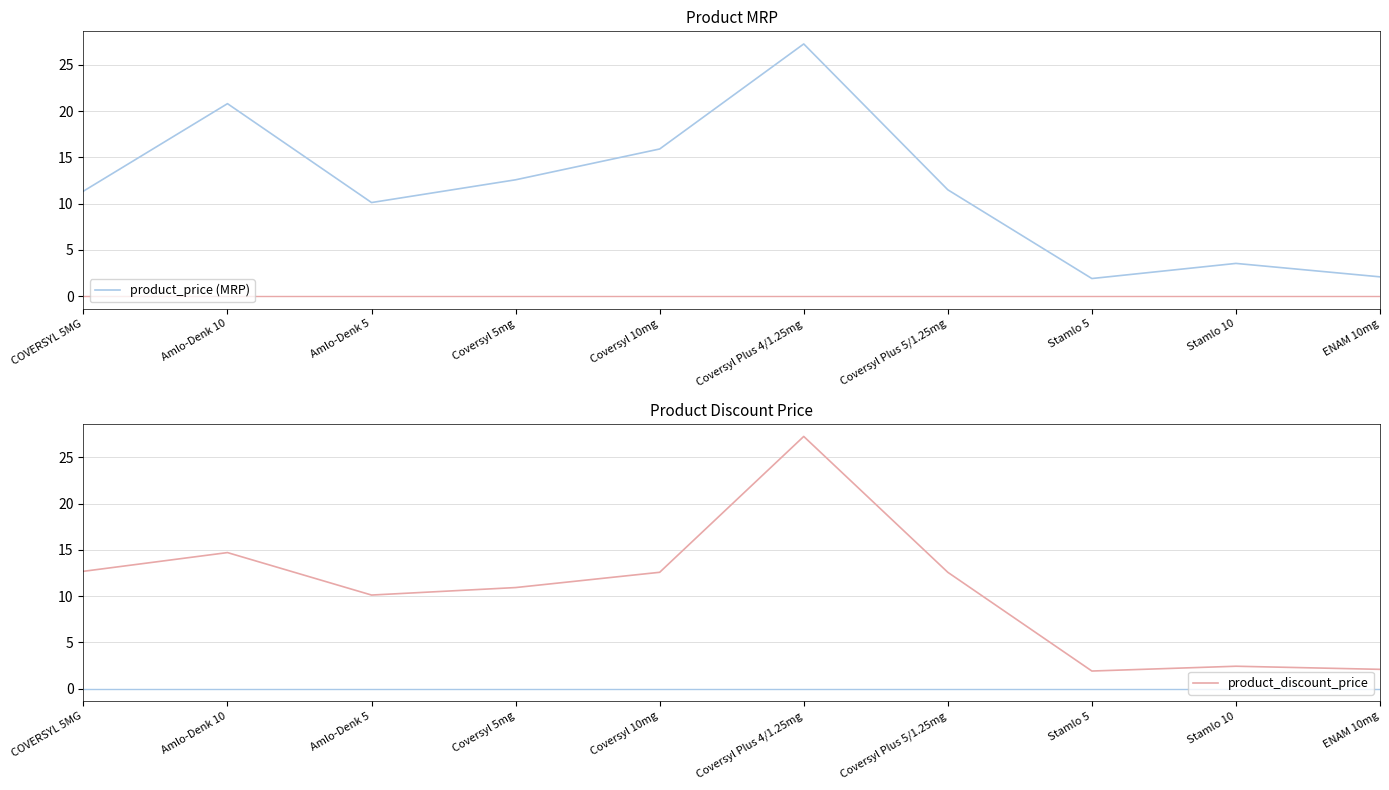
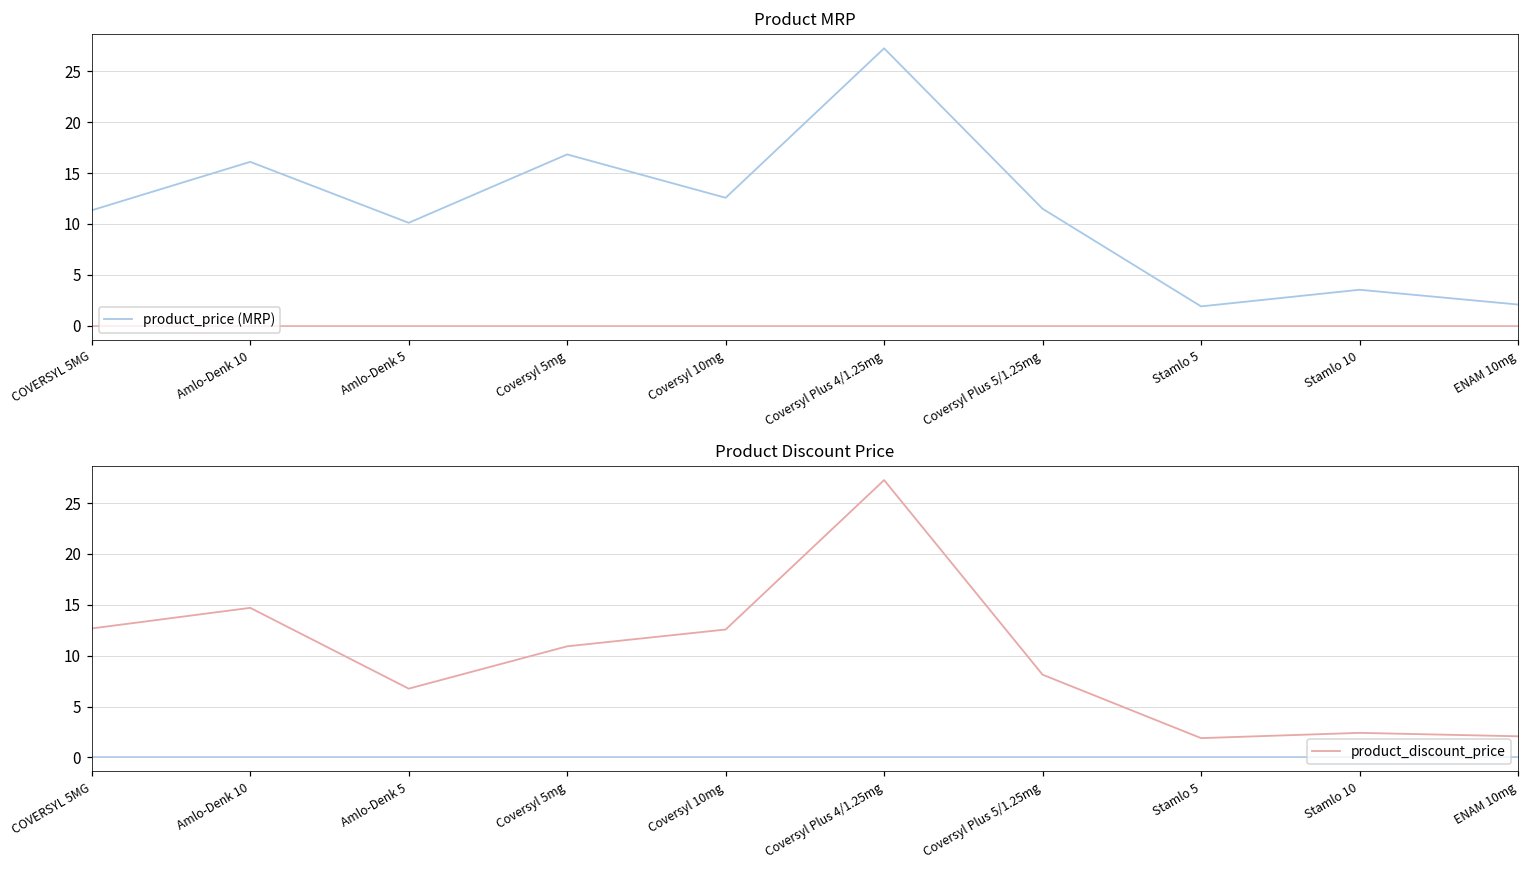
Product MRP, Amlo-Denk 10: 21 -> 16
Product MRP, Coversyl 5mg: 13 -> 17
Product MRP, Coversyl 10mg: 16 -> 13
Product Discount Price, Amlo-Denk 5: 10 -> 7
Product Discount Price, Coversyl Plus 5/1.25mg: 13 -> 8
